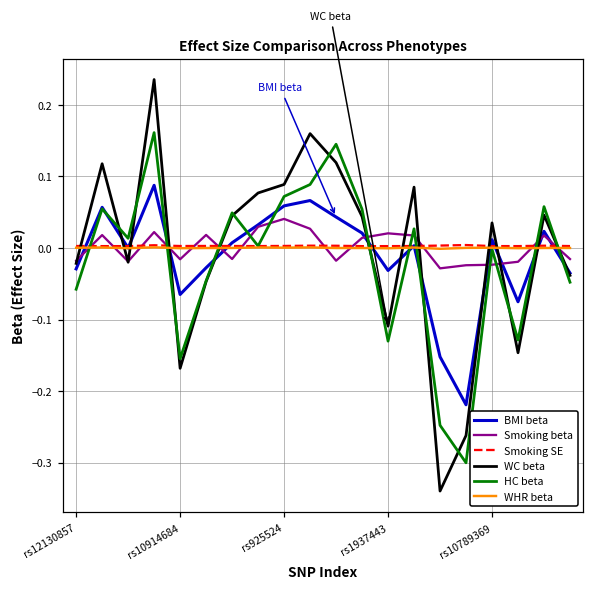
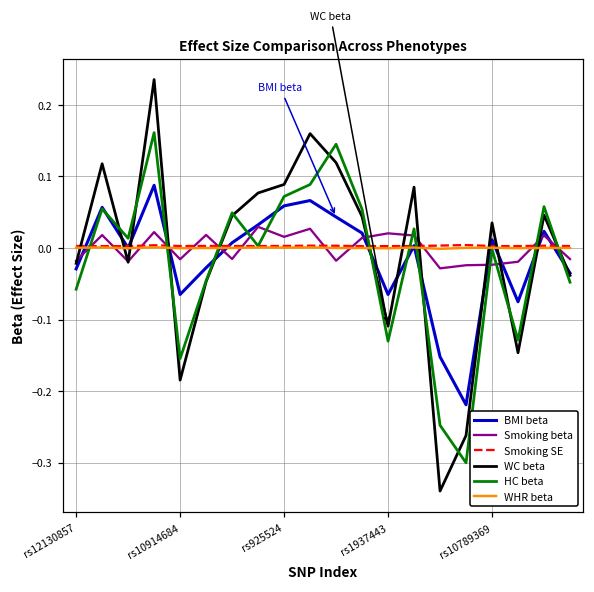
WC beta, rs10914684: -0.17 -> -0.18
Smoking beta, rs925524: 0.04 -> 0.02
BMI beta, rs1937443: -0.03 -> -0.07
